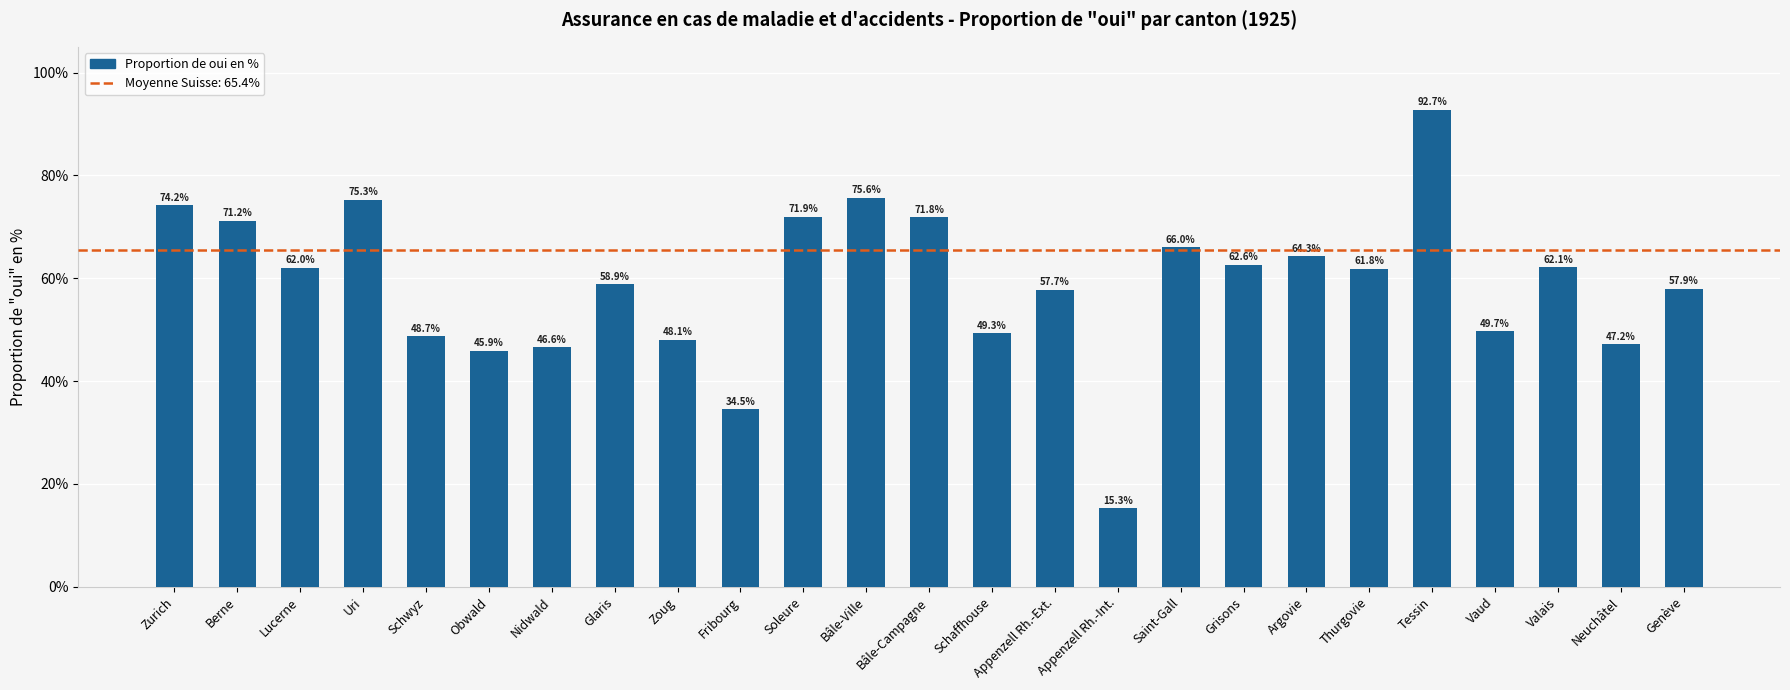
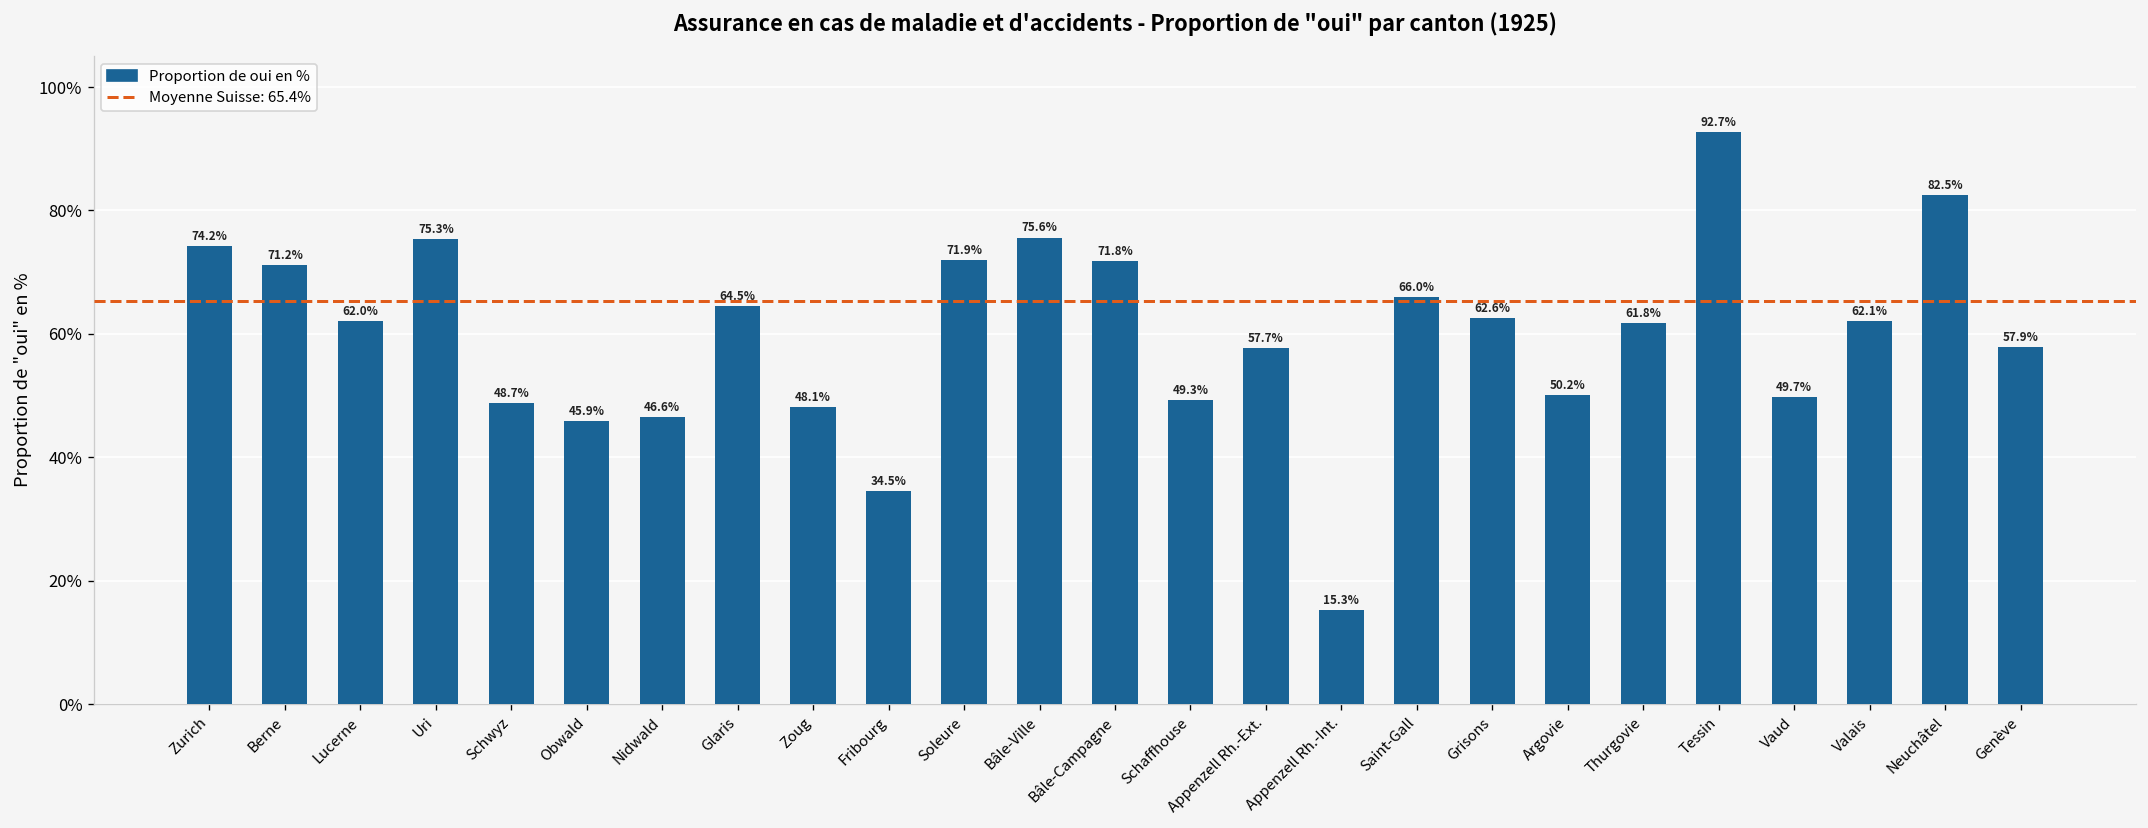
Glaris: 58.9% -> 64.5%
Argovie: 64.3% -> 50.2%
Neuchâtel: 47.2% -> 82.5%
